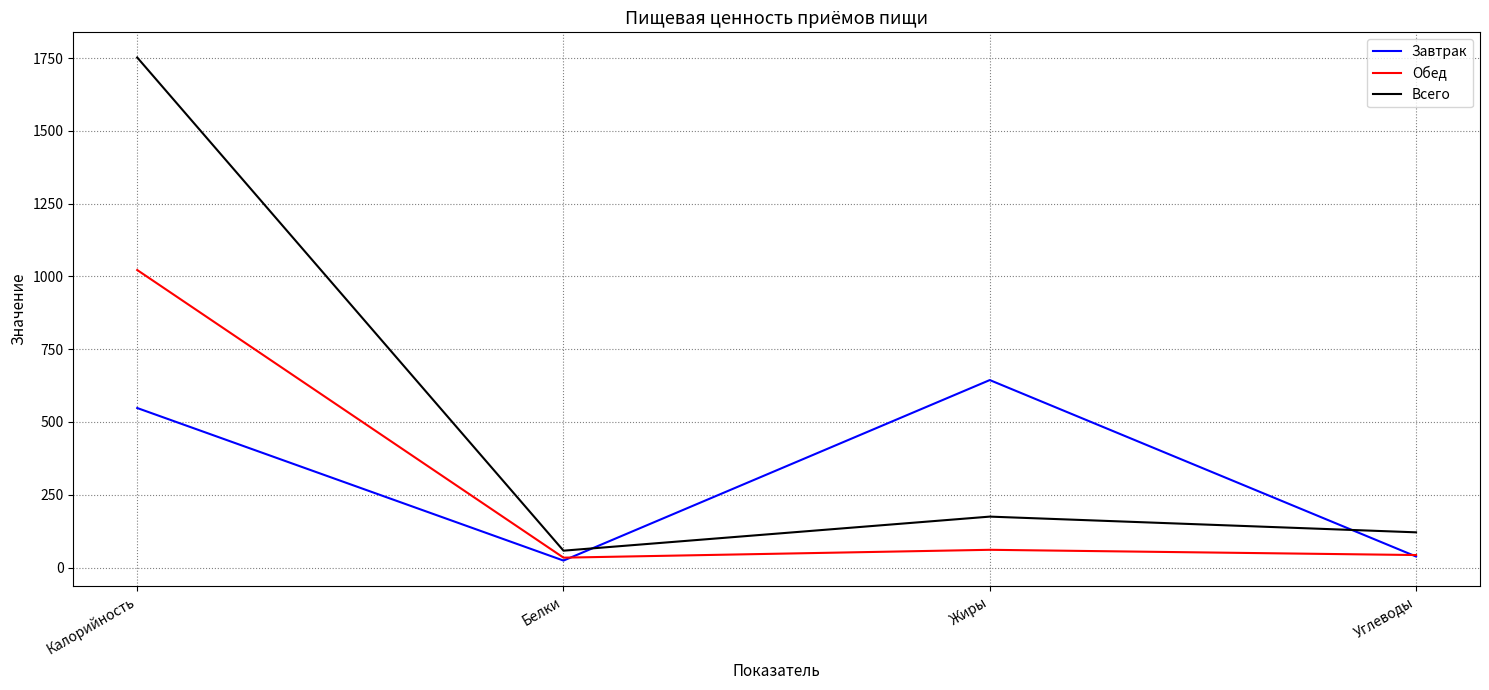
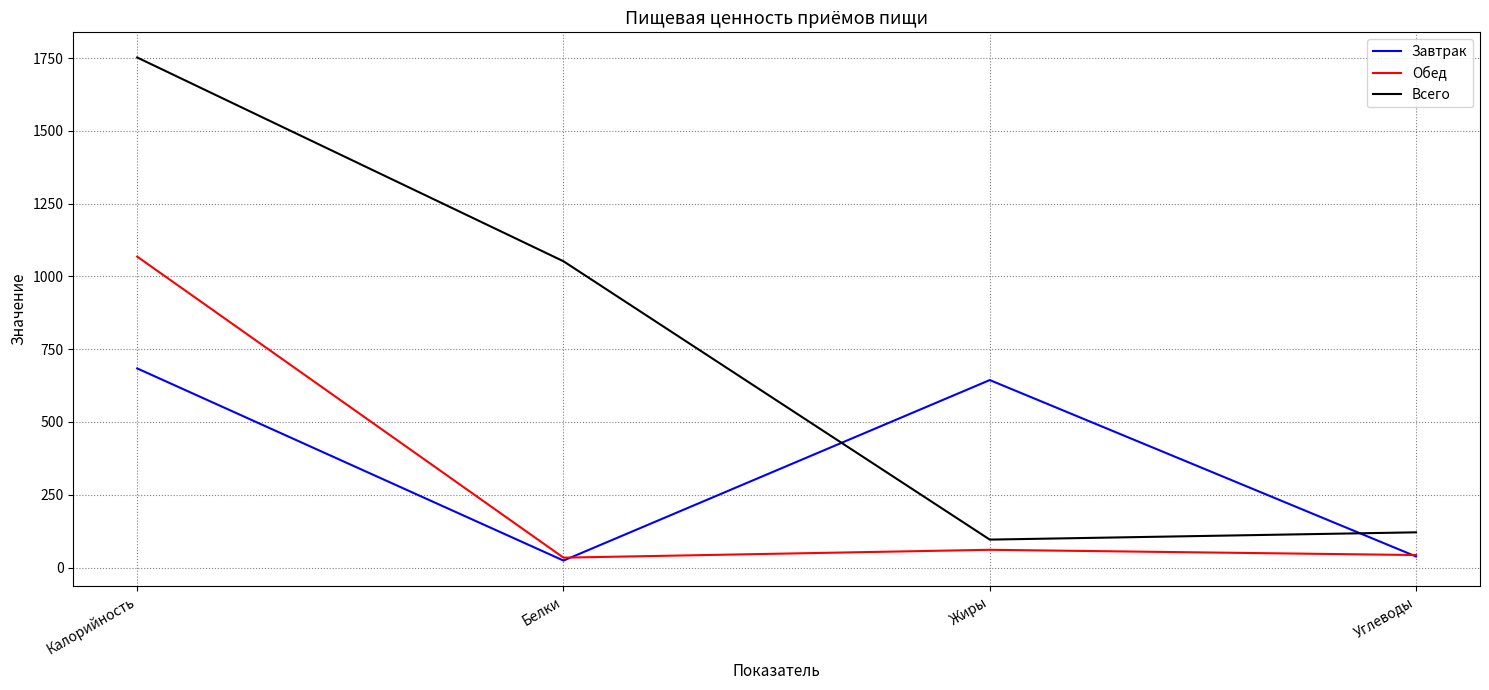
Завтрак, Калорийность: 550 -> 680
Обед, Калорийность: 1020 -> 1070
Всего, Белки: 60 -> 1050
Всего, Жиры: 180 -> 100
